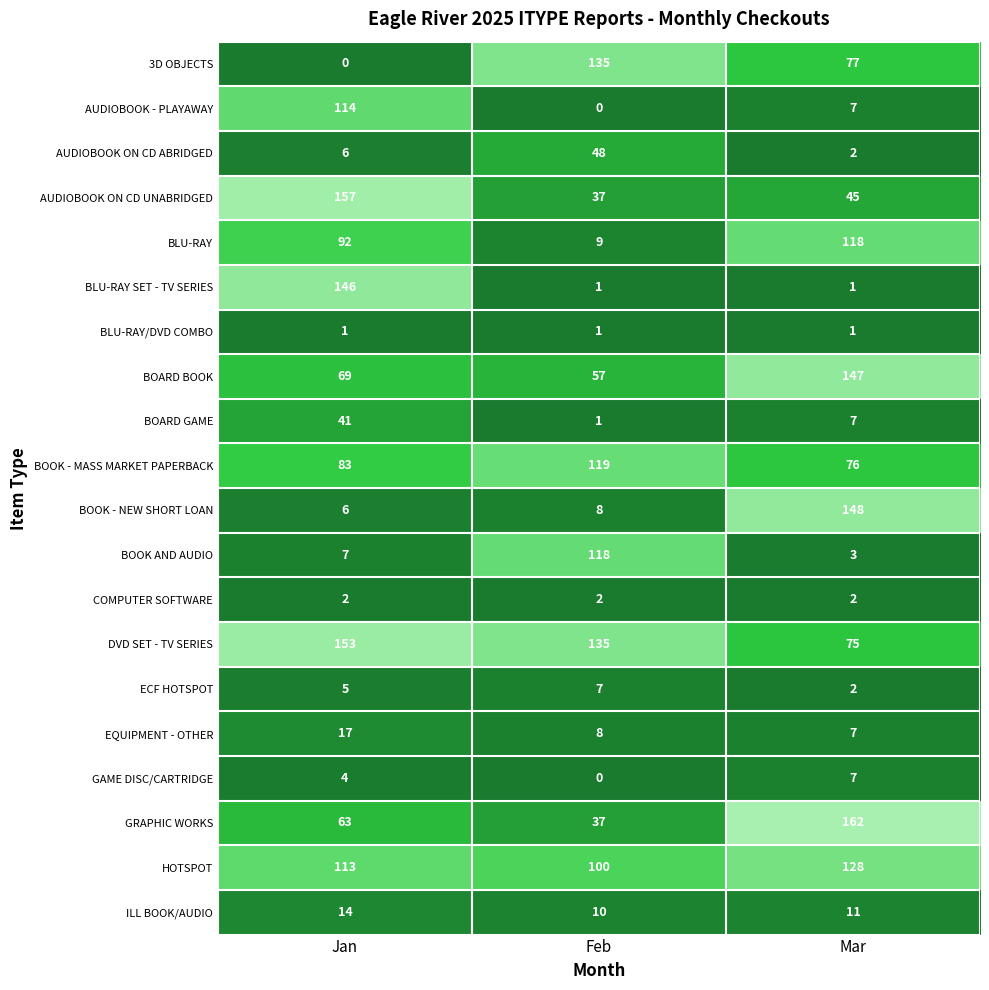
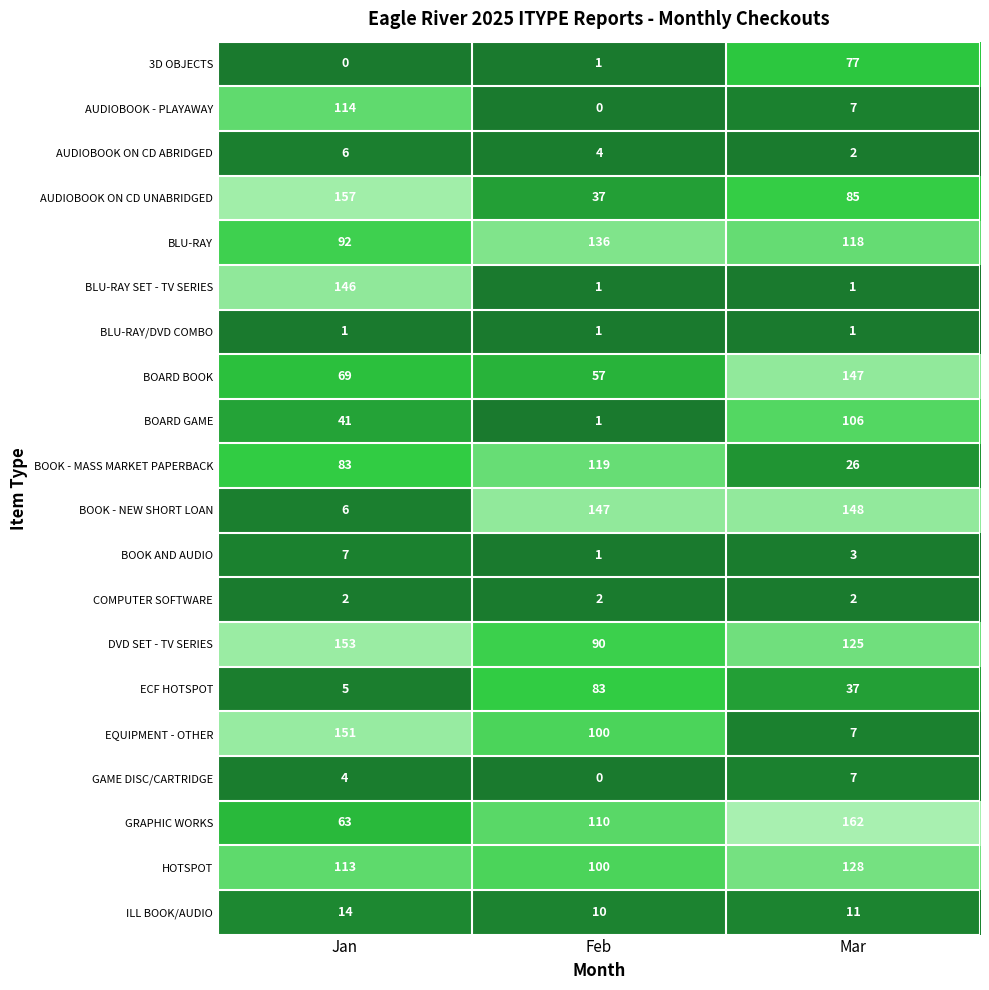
3D OBJECTS, Feb: 135 -> 1
AUDIOBOOK ON CD ABRIDGED, Feb: 48 -> 4
AUDIOBOOK ON CD UNABRIDGED, Mar: 45 -> 85
BLU-RAY, Feb: 9 -> 136
BOARD GAME, Mar: 7 -> 106
BOOK - MASS MARKET PAPERBACK, Mar: 76 -> 26
BOOK - NEW SHORT LOAN, Feb: 8 -> 147
BOOK AND AUDIO, Feb: 118 -> 1
DVD SET - TV SERIES, Feb: 135 -> 90
DVD SET - TV SERIES, Mar: 75 -> 125
ECF HOTSPOT, Feb: 7 -> 83
ECF HOTSPOT, Mar: 2 -> 37
EQUIPMENT - OTHER, Jan: 17 -> 151
EQUIPMENT - OTHER, Feb: 8 -> 100
GRAPHIC WORKS, Feb: 37 -> 110
